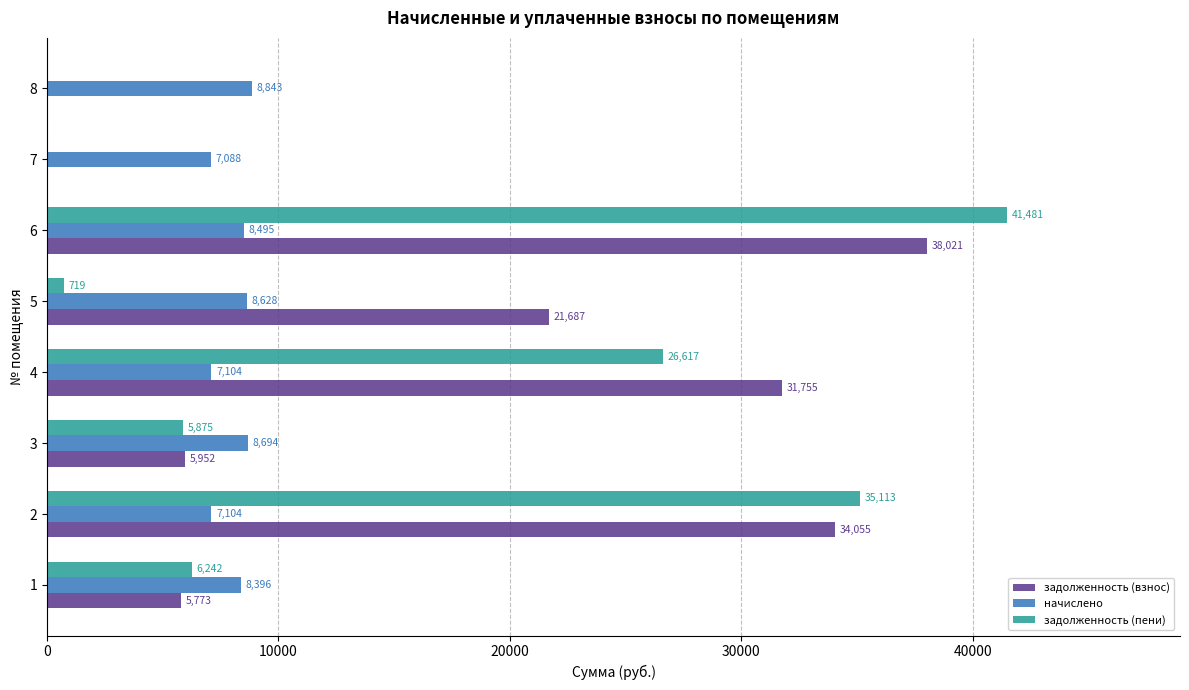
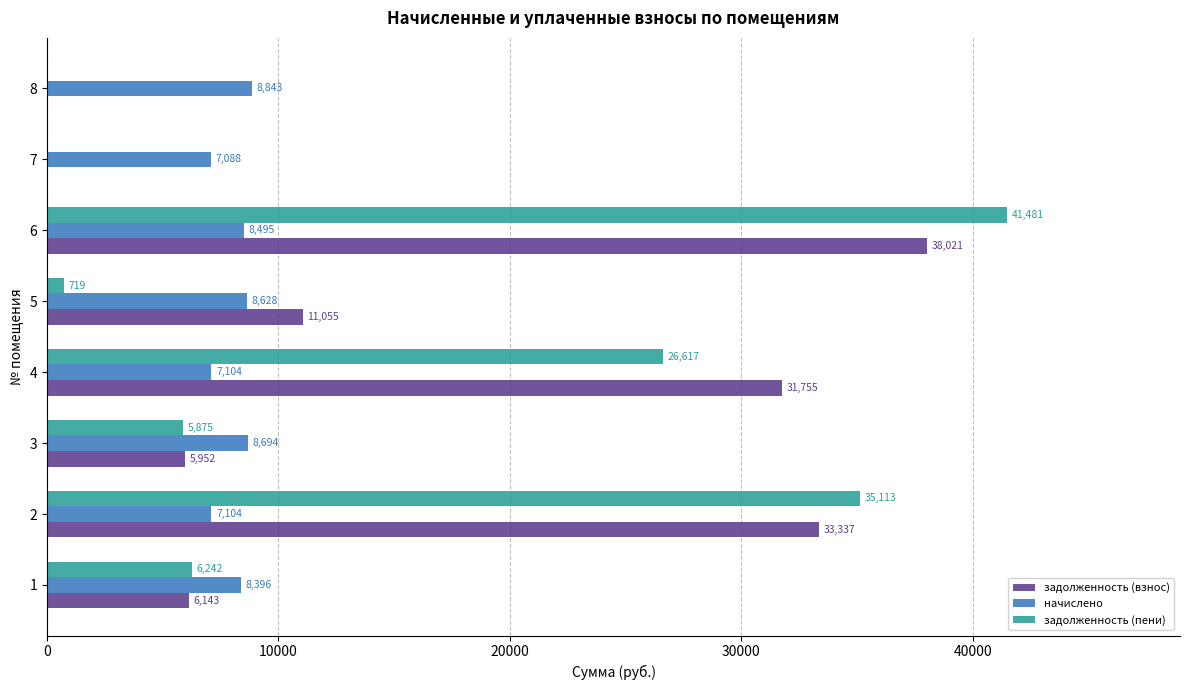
задолженность (взнос), 5: 21,687 -> 11,055
задолженность (взнос), 2: 34,055 -> 33,337
задолженность (взнос), 1: 5,773 -> 6,143
